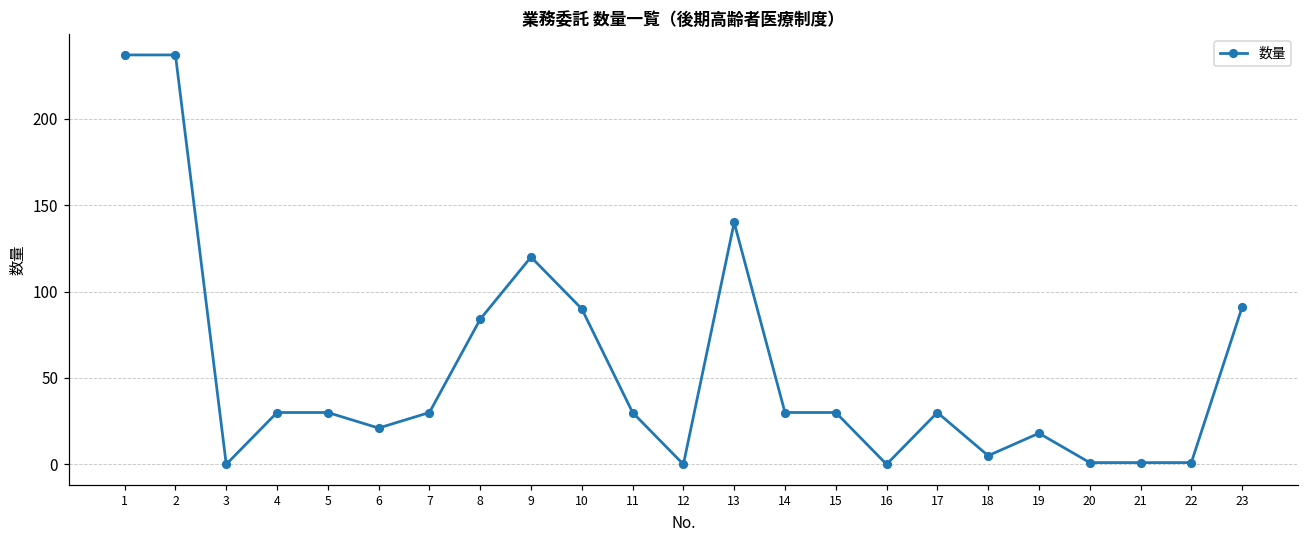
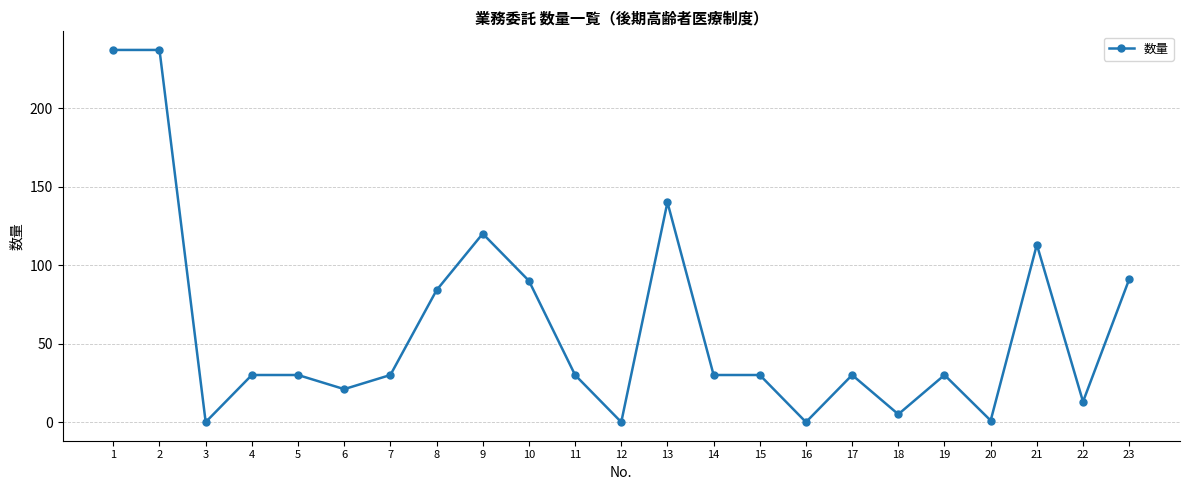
19: 18 -> 30
21: 1 -> 113
22: 1 -> 13
